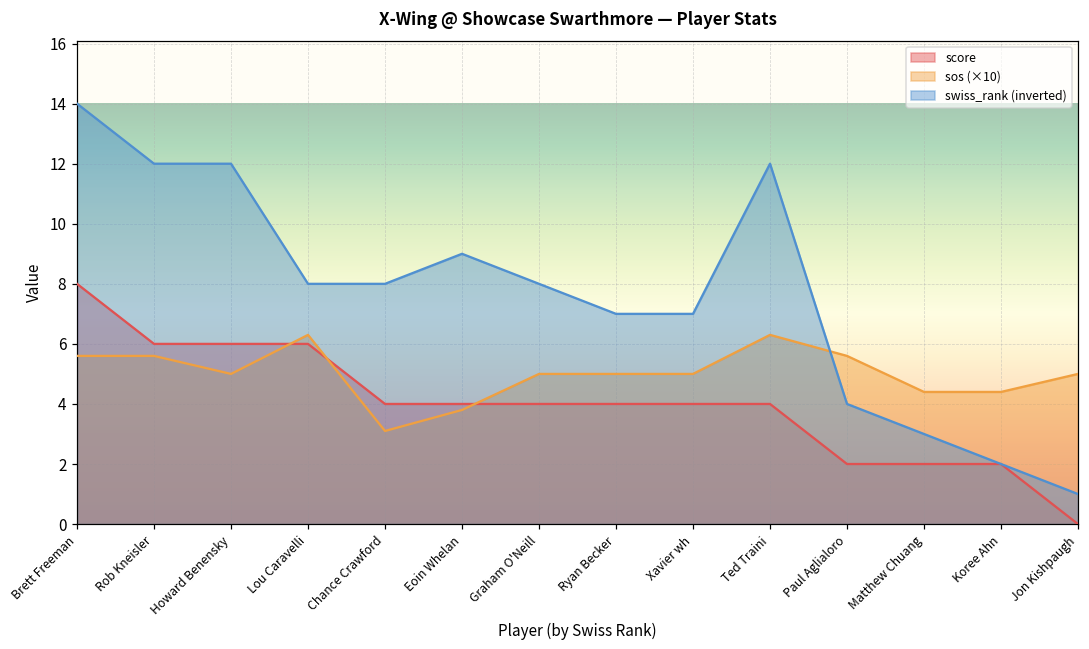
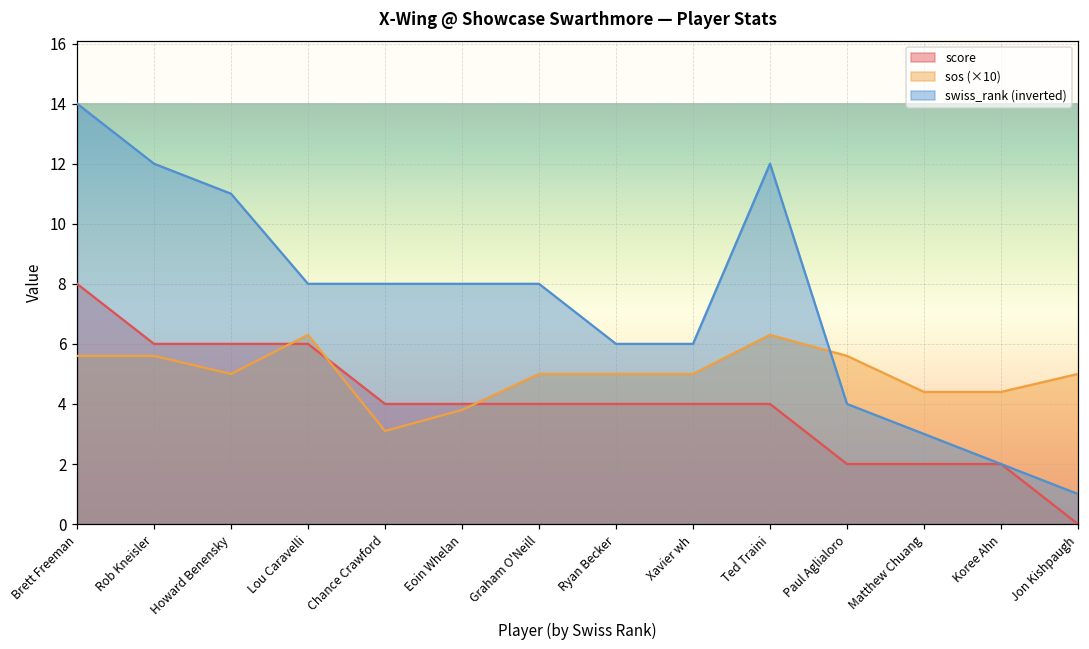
swiss_rank (inverted), Howard Benensky: 12.0 -> 11.0
swiss_rank (inverted), Eoin Whelan: 9.0 -> 8.0
swiss_rank (inverted), Ryan Becker: 7.0 -> 6.0
swiss_rank (inverted), Xavier wh: 7.0 -> 6.0
